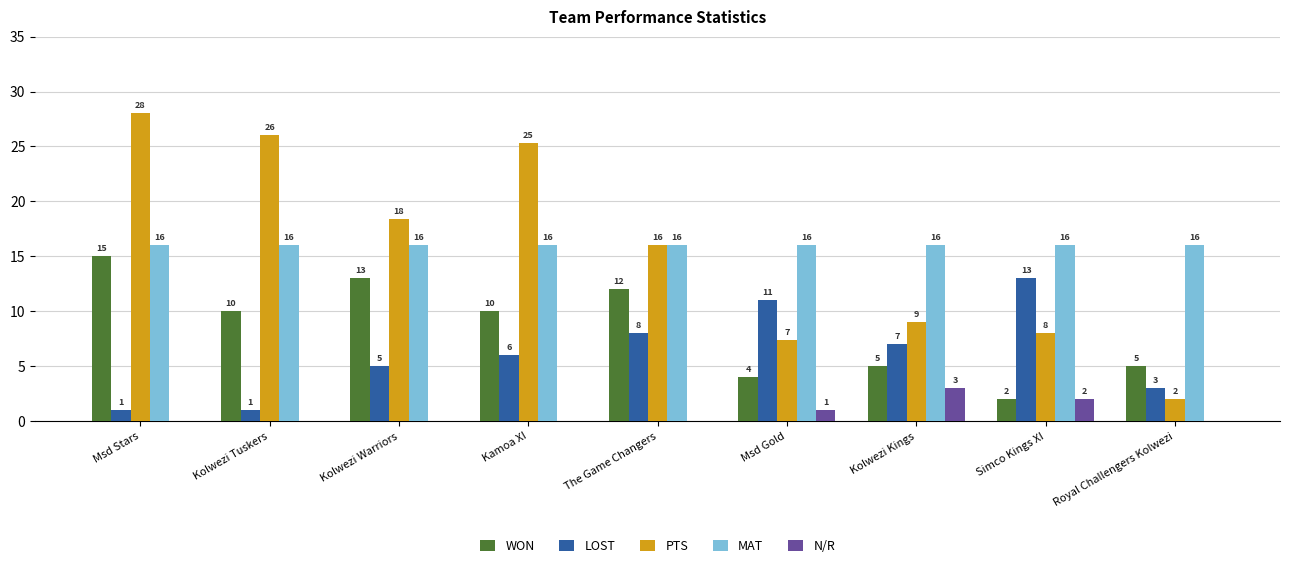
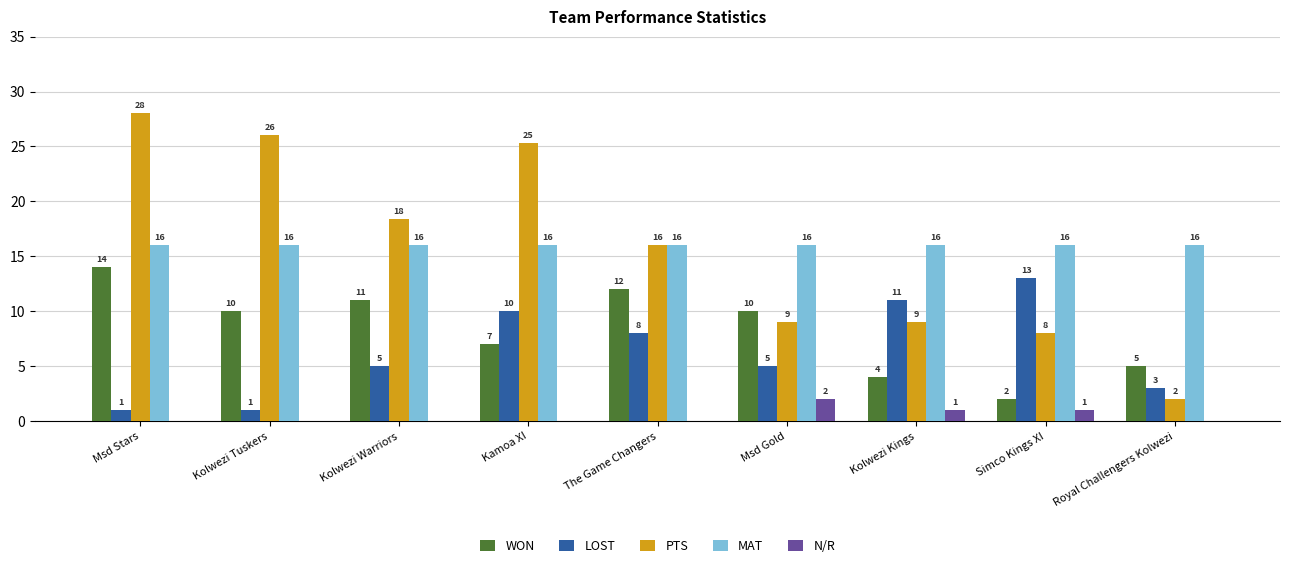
WON, Msd Stars: 15 -> 14
WON, Kolwezi Warriors: 13 -> 11
WON, Kamoa XI: 10 -> 7
LOST, Kamoa XI: 6 -> 10
WON, Msd Gold: 4 -> 10
LOST, Msd Gold: 11 -> 5
PTS, Msd Gold: 7 -> 9
N/R, Msd Gold: 1 -> 2
WON, Kolwezi Kings: 5 -> 4
LOST, Kolwezi Kings: 7 -> 11
N/R, Kolwezi Kings: 3 -> 1
N/R, Simco Kings XI: 2 -> 1
